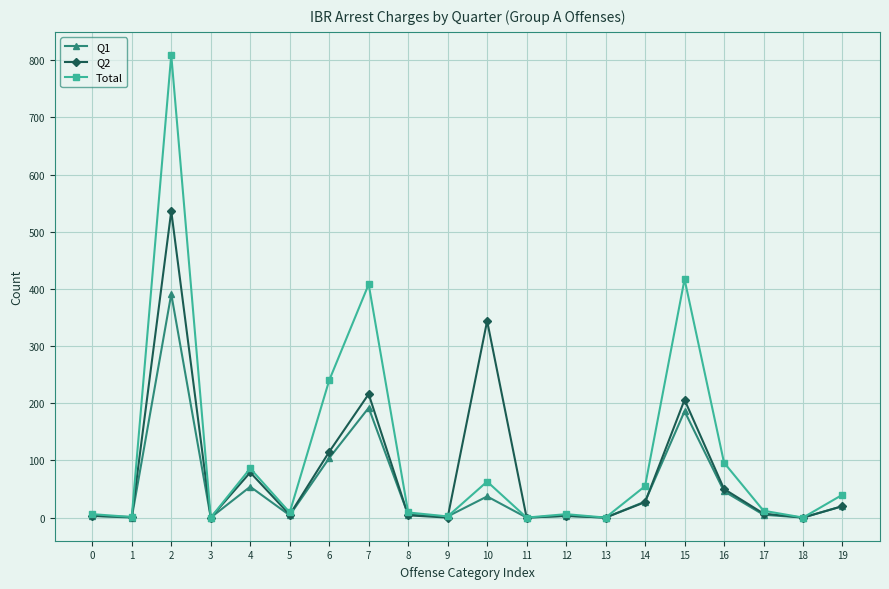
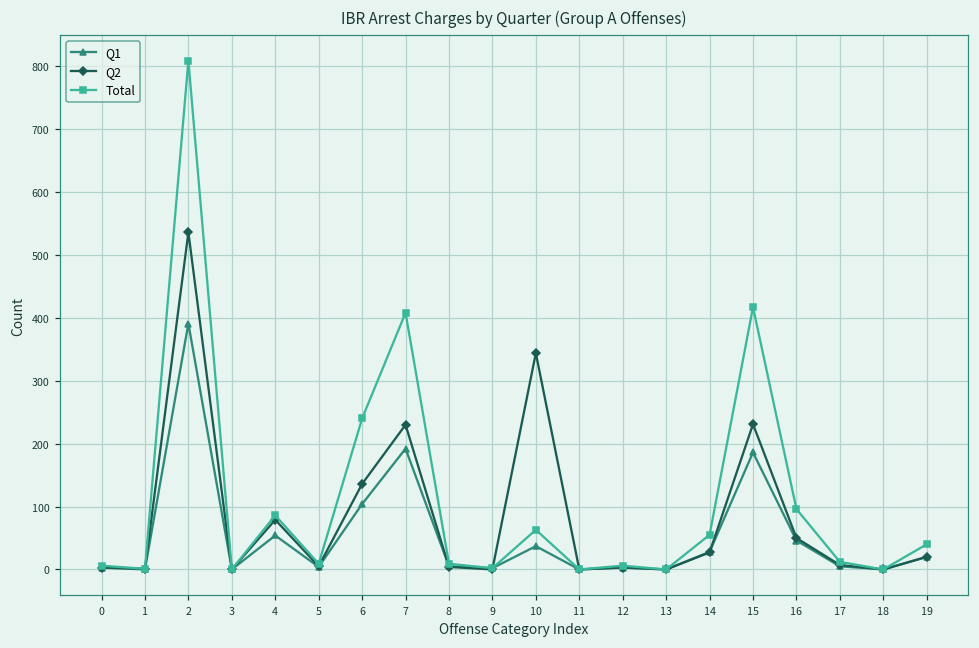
Q2, 6: 120 -> 140
Q2, 7: 220 -> 230
Q2, 15: 210 -> 230
